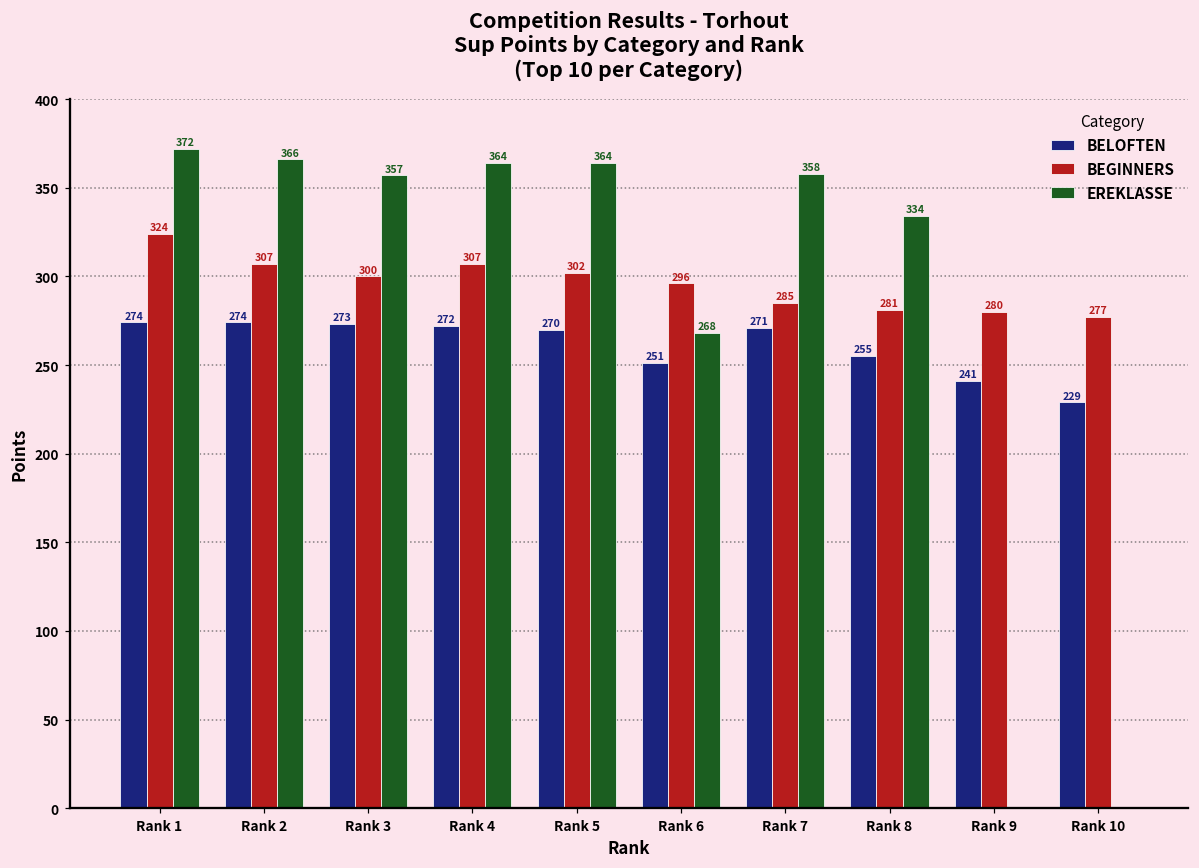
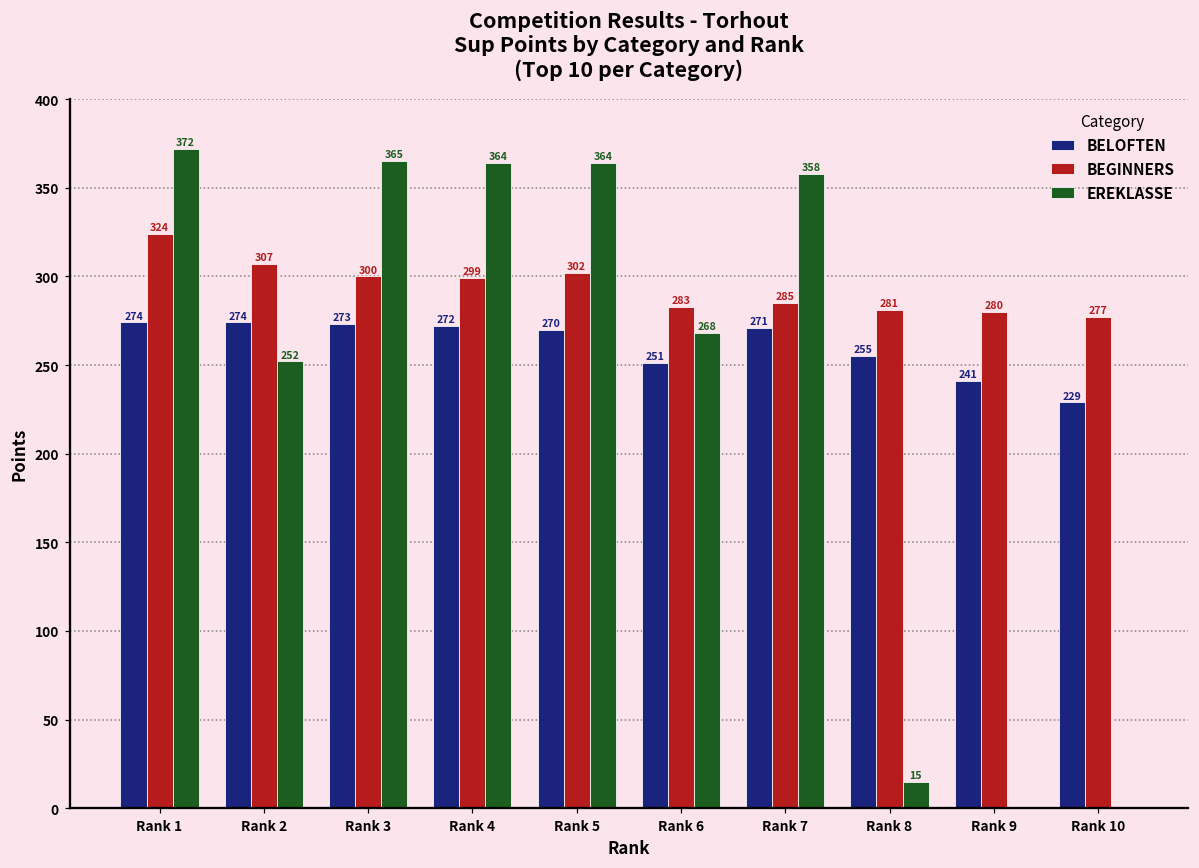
EREKLASSE, Rank 2: 366 -> 252
EREKLASSE, Rank 3: 357 -> 365
BEGINNERS, Rank 4: 307 -> 299
BEGINNERS, Rank 6: 296 -> 283
EREKLASSE, Rank 8: 334 -> 15
